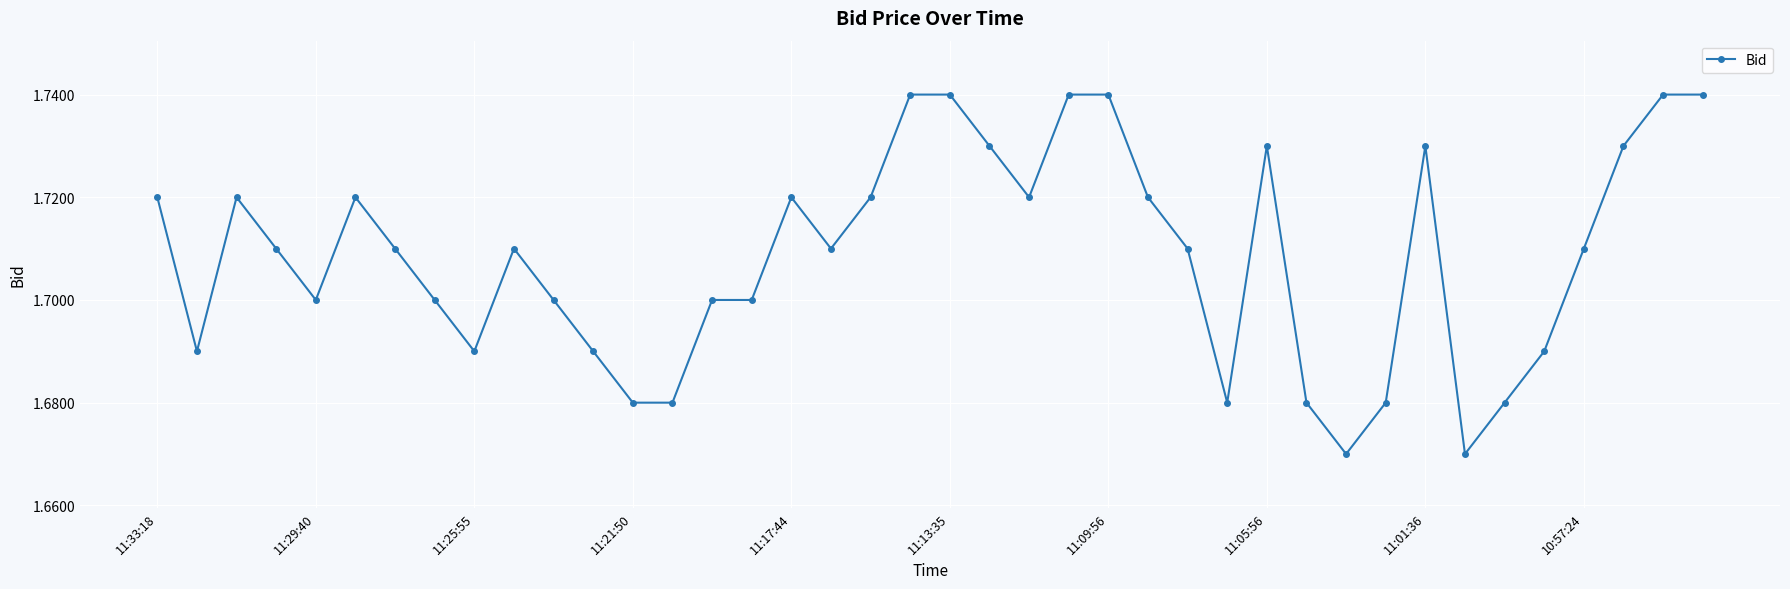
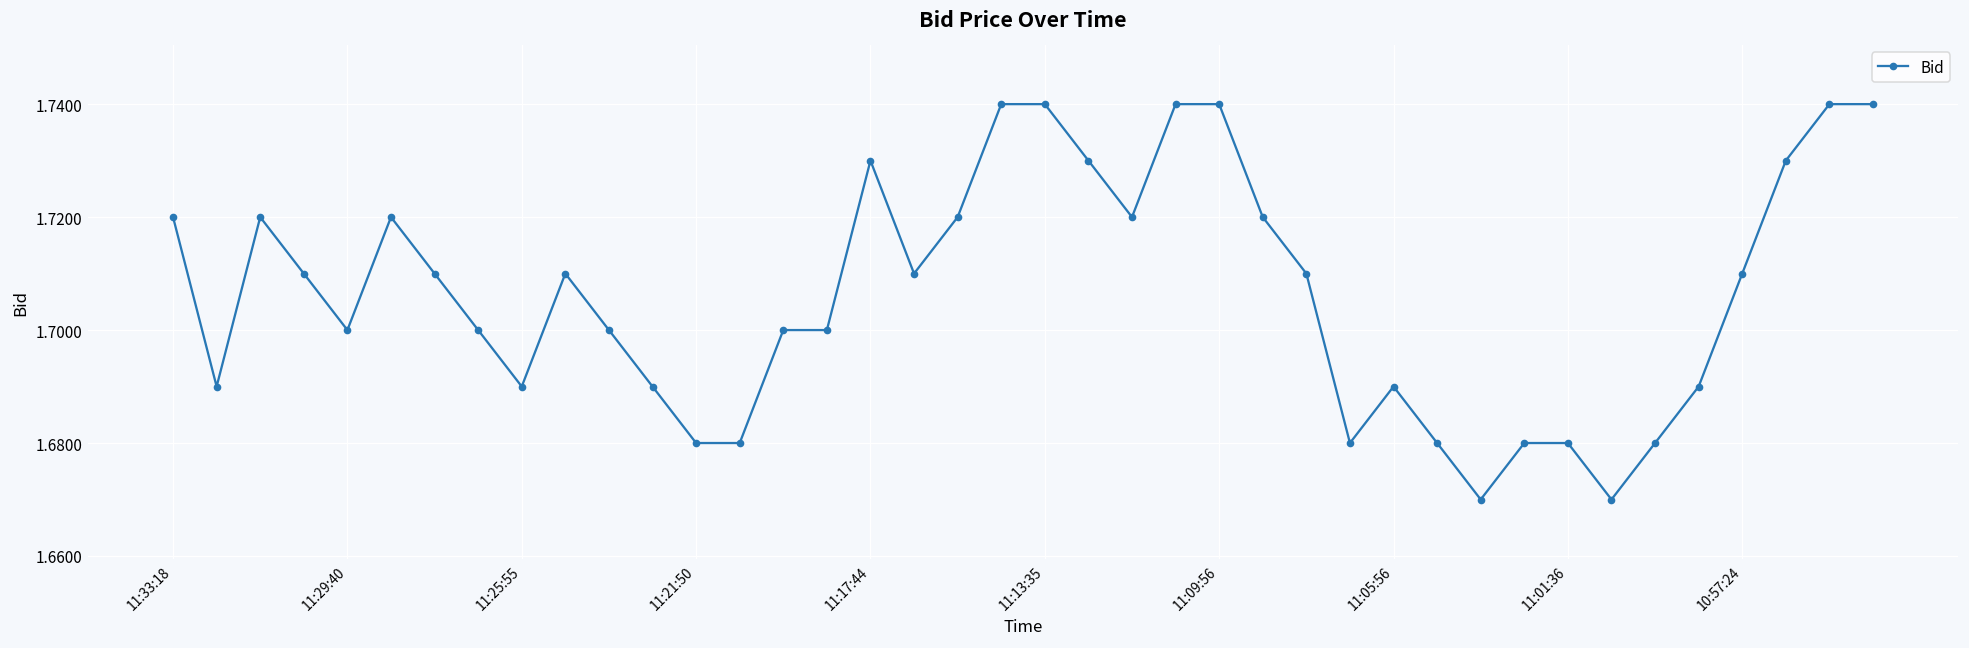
11:17:44: 1.72 -> 1.73
11:05:56: 1.73 -> 1.69
11:01:36: 1.73 -> 1.68
